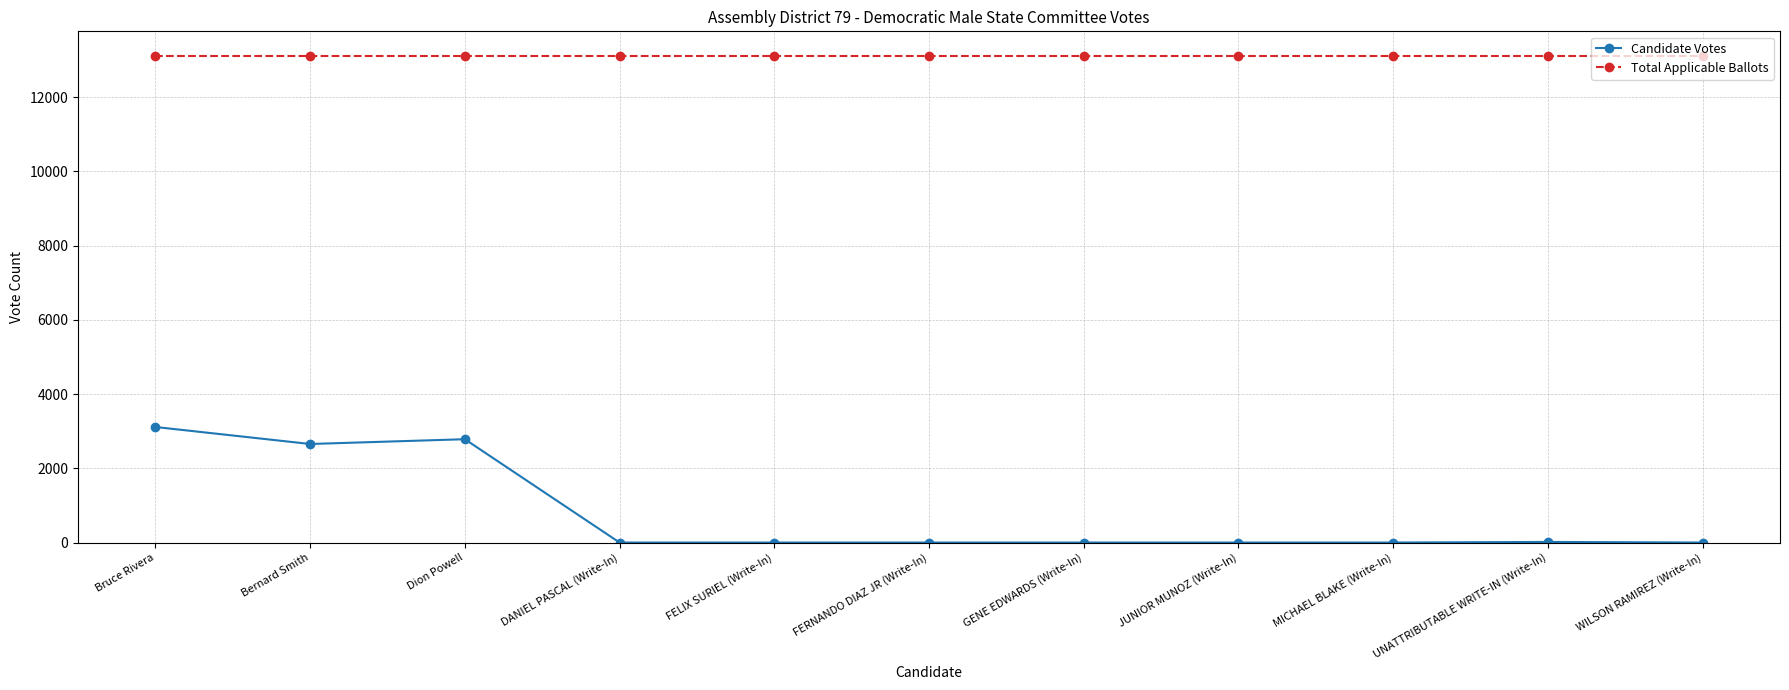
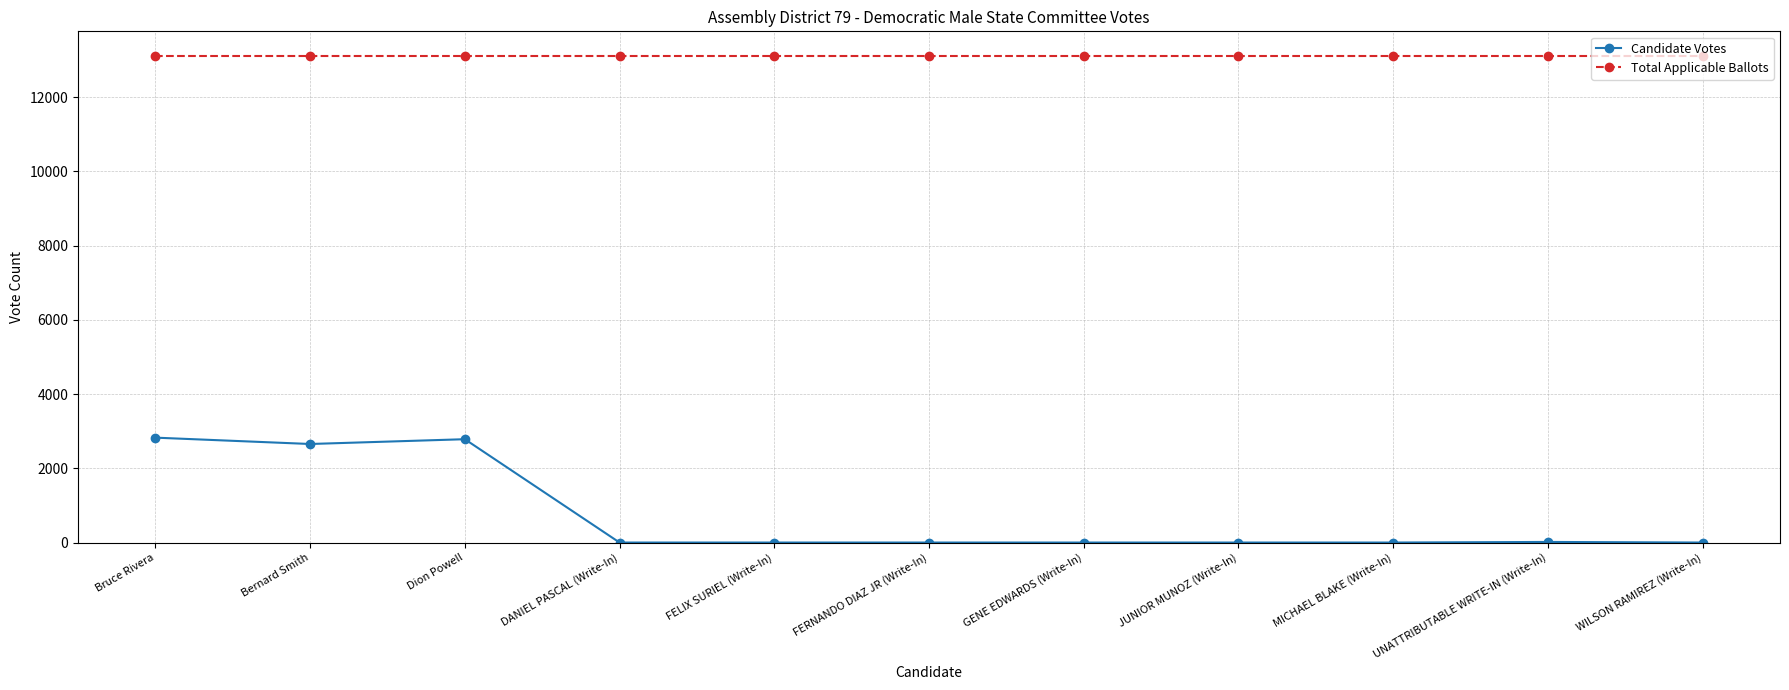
Candidate Votes, Bruce Rivera: 3100 -> 2800
